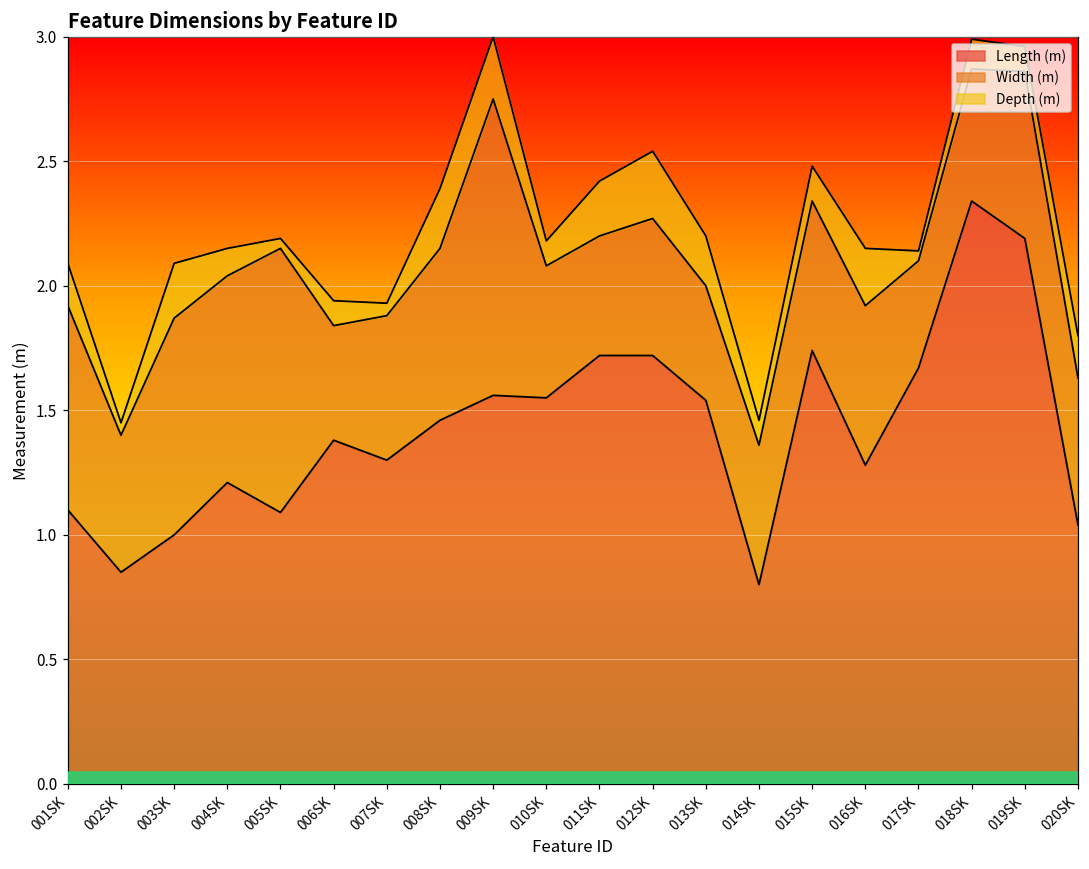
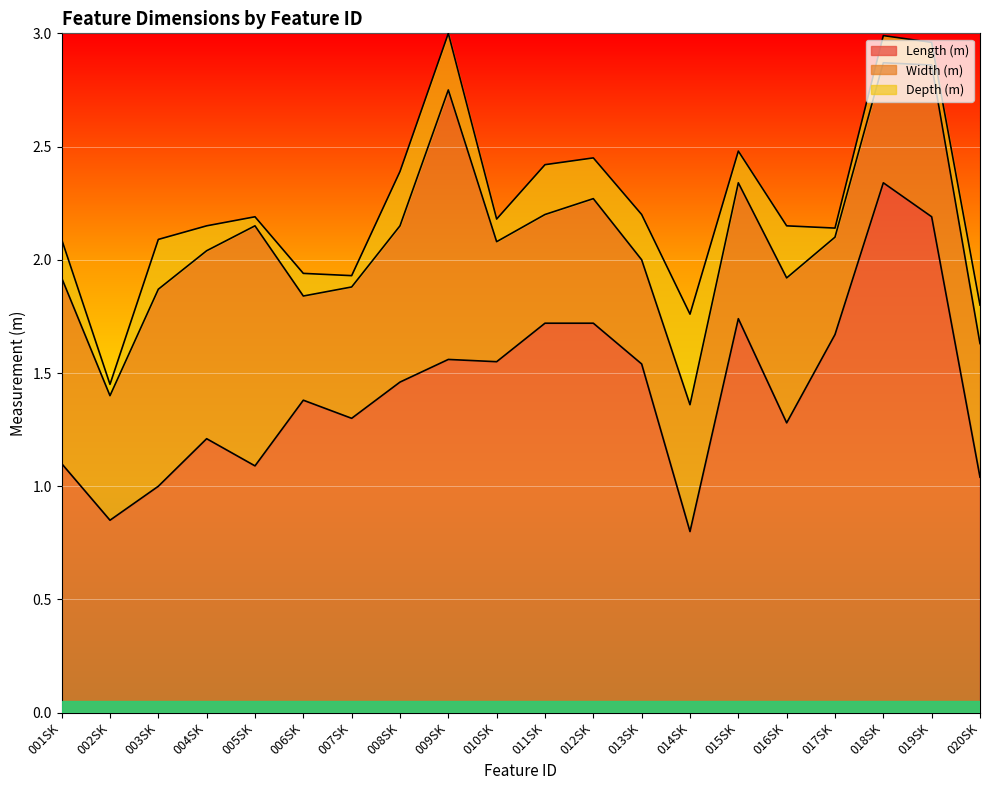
Depth (m), 012SK: 0.27 -> 0.18
Depth (m), 014SK: 0.1 -> 0.4
